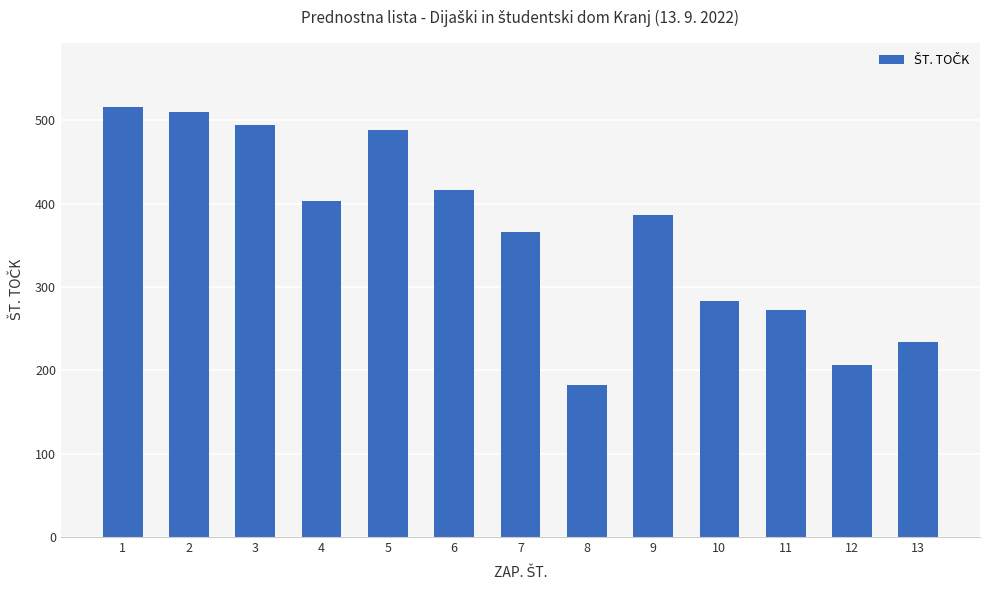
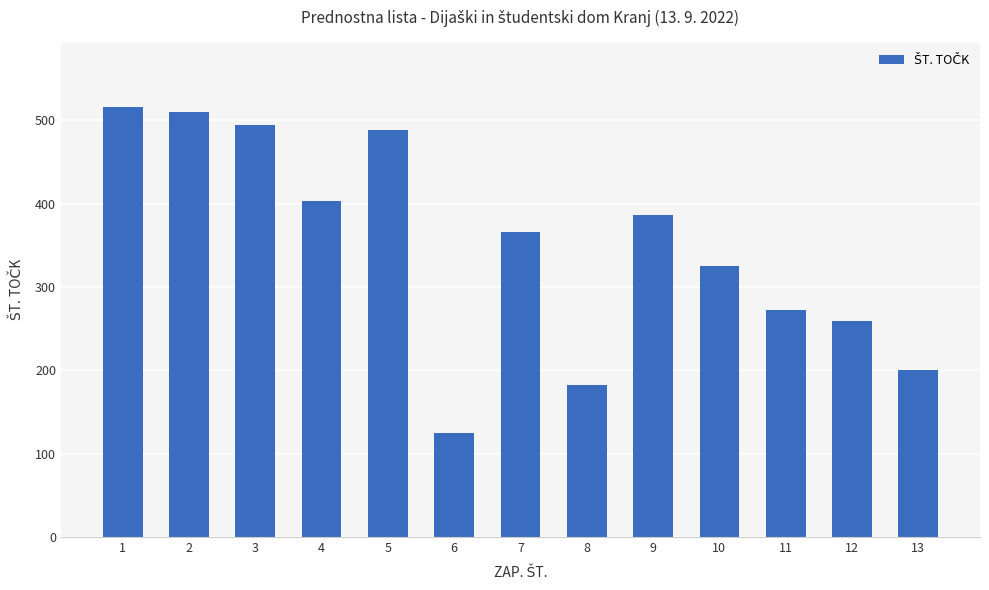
6: 420 -> 130
10: 280 -> 330
12: 210 -> 260
13: 230 -> 200
